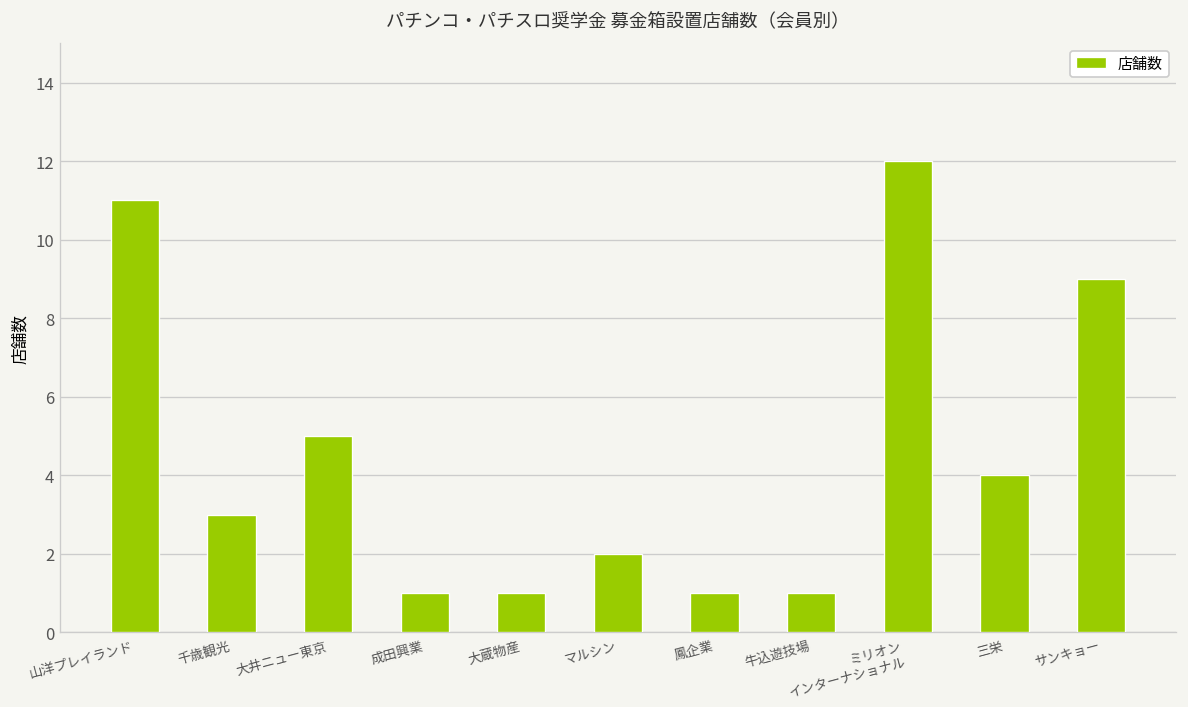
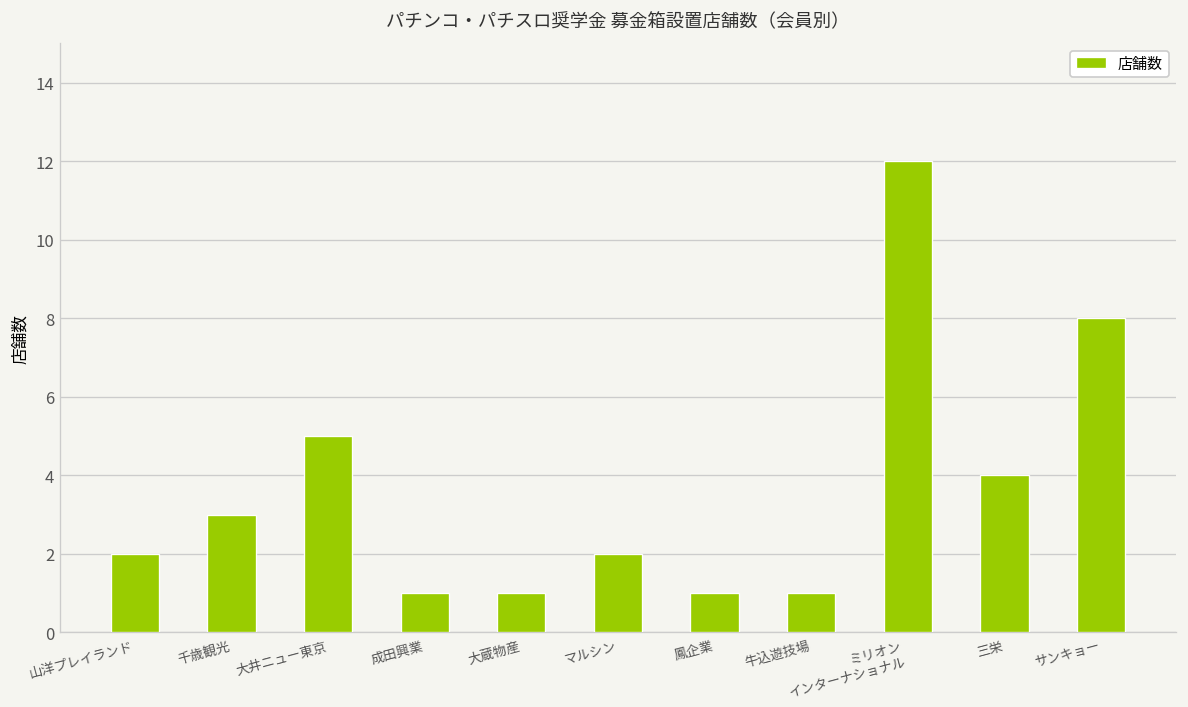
山洋プレイランド: 11 -> 2
サンキョー: 9 -> 8
